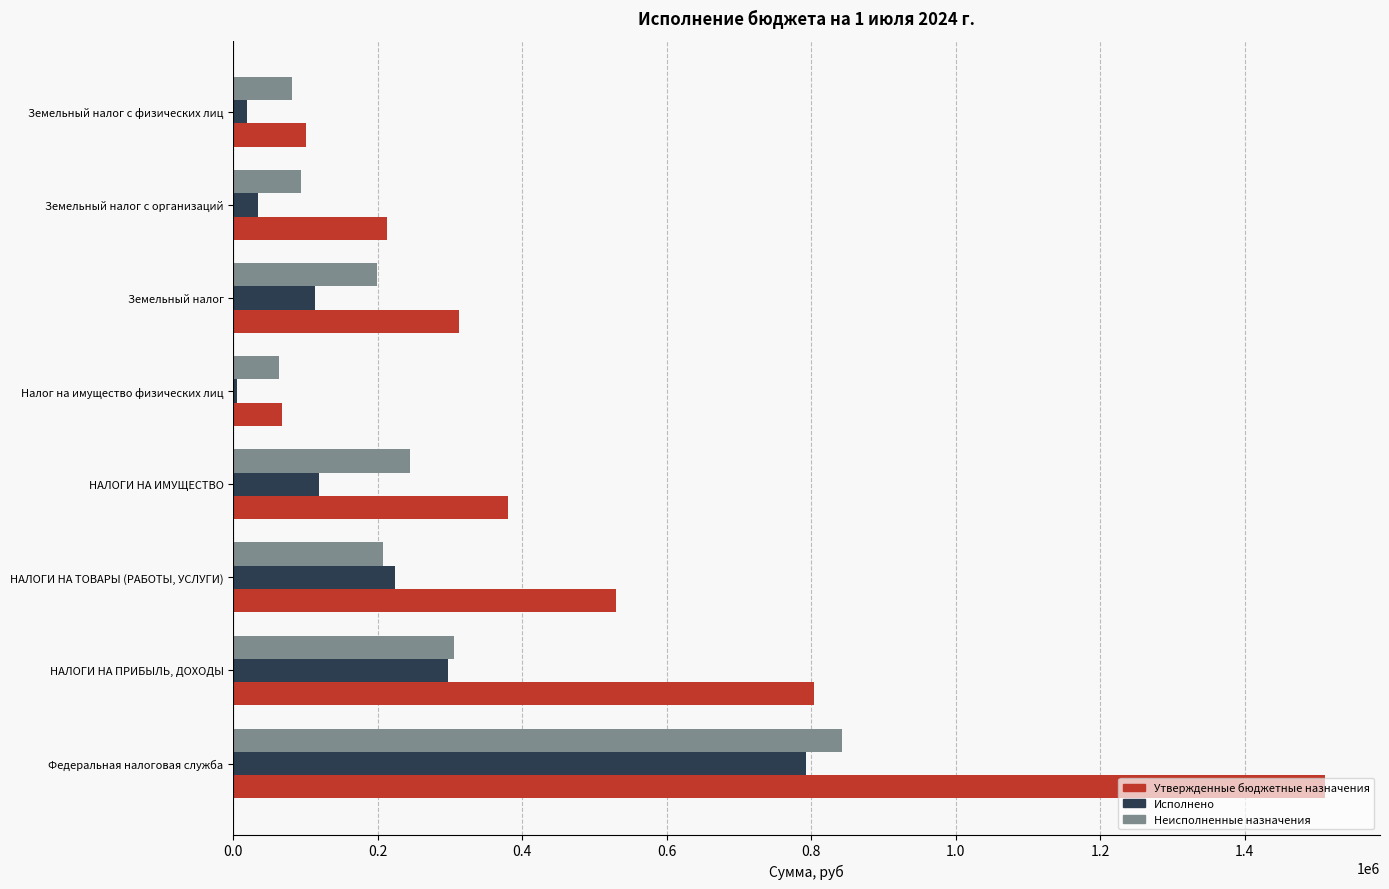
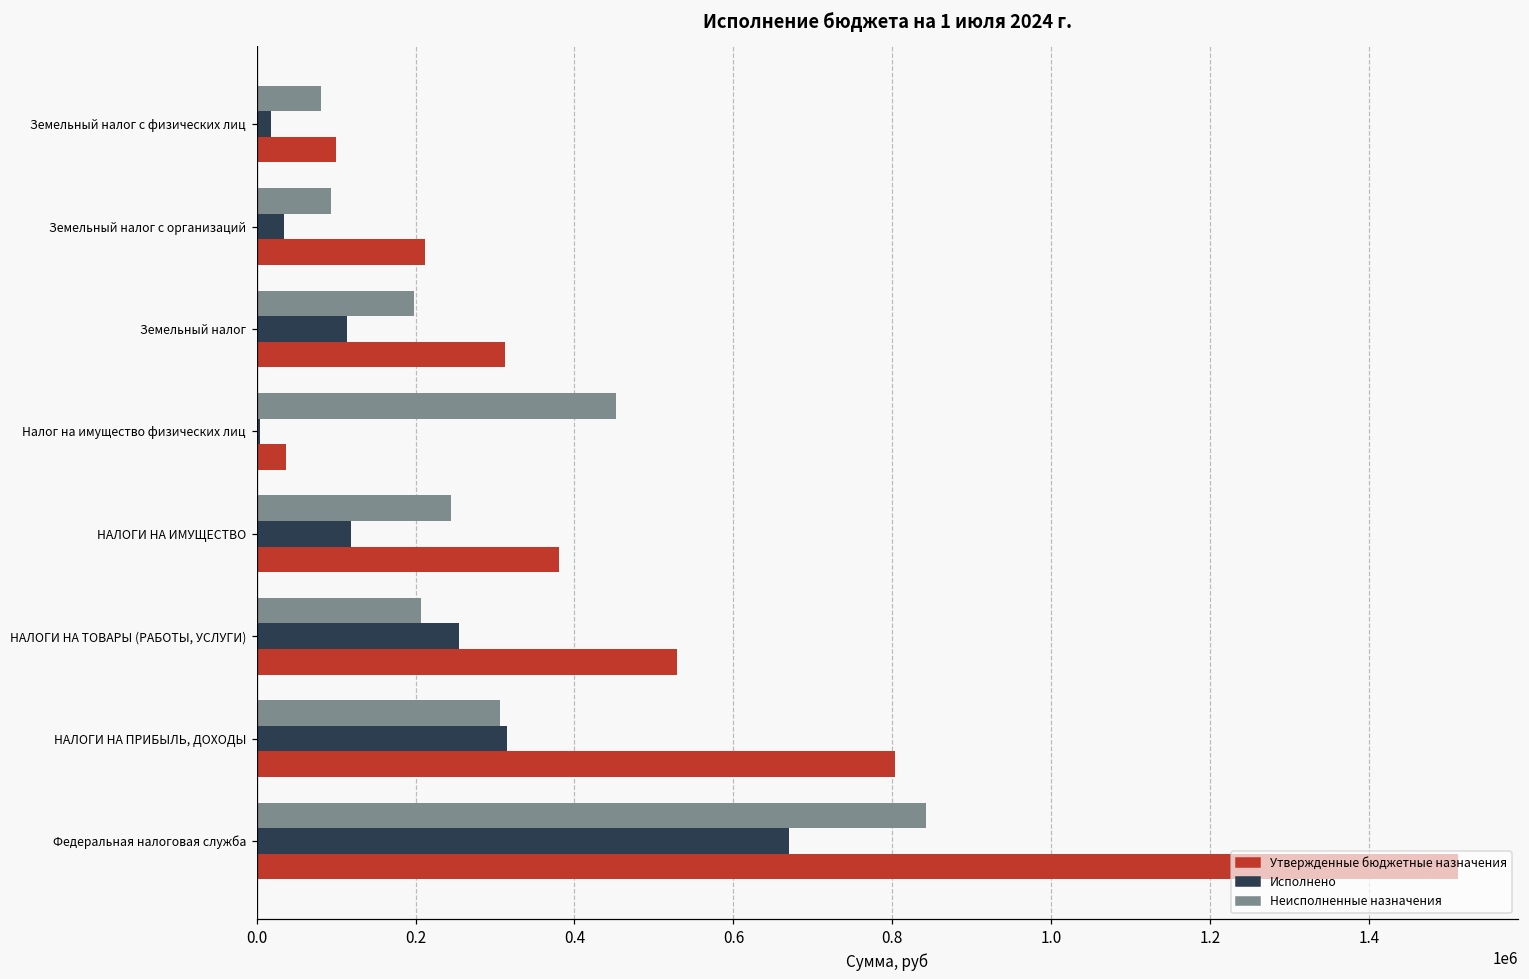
Неисполненные назначения, Налог на имущество физических лиц: 60000 -> 450000
Утвержденные бюджетные назначения, Налог на имущество физических лиц: 70000 -> 40000
Исполнено, НАЛОГИ НА ТОВАРЫ (РАБОТЫ, УСЛУГИ): 220000 -> 250000
Исполнено, НАЛОГИ НА ПРИБЫЛЬ, ДОХОДЫ: 300000 -> 320000
Исполнено, Федеральная налоговая служба: 790000 -> 670000
